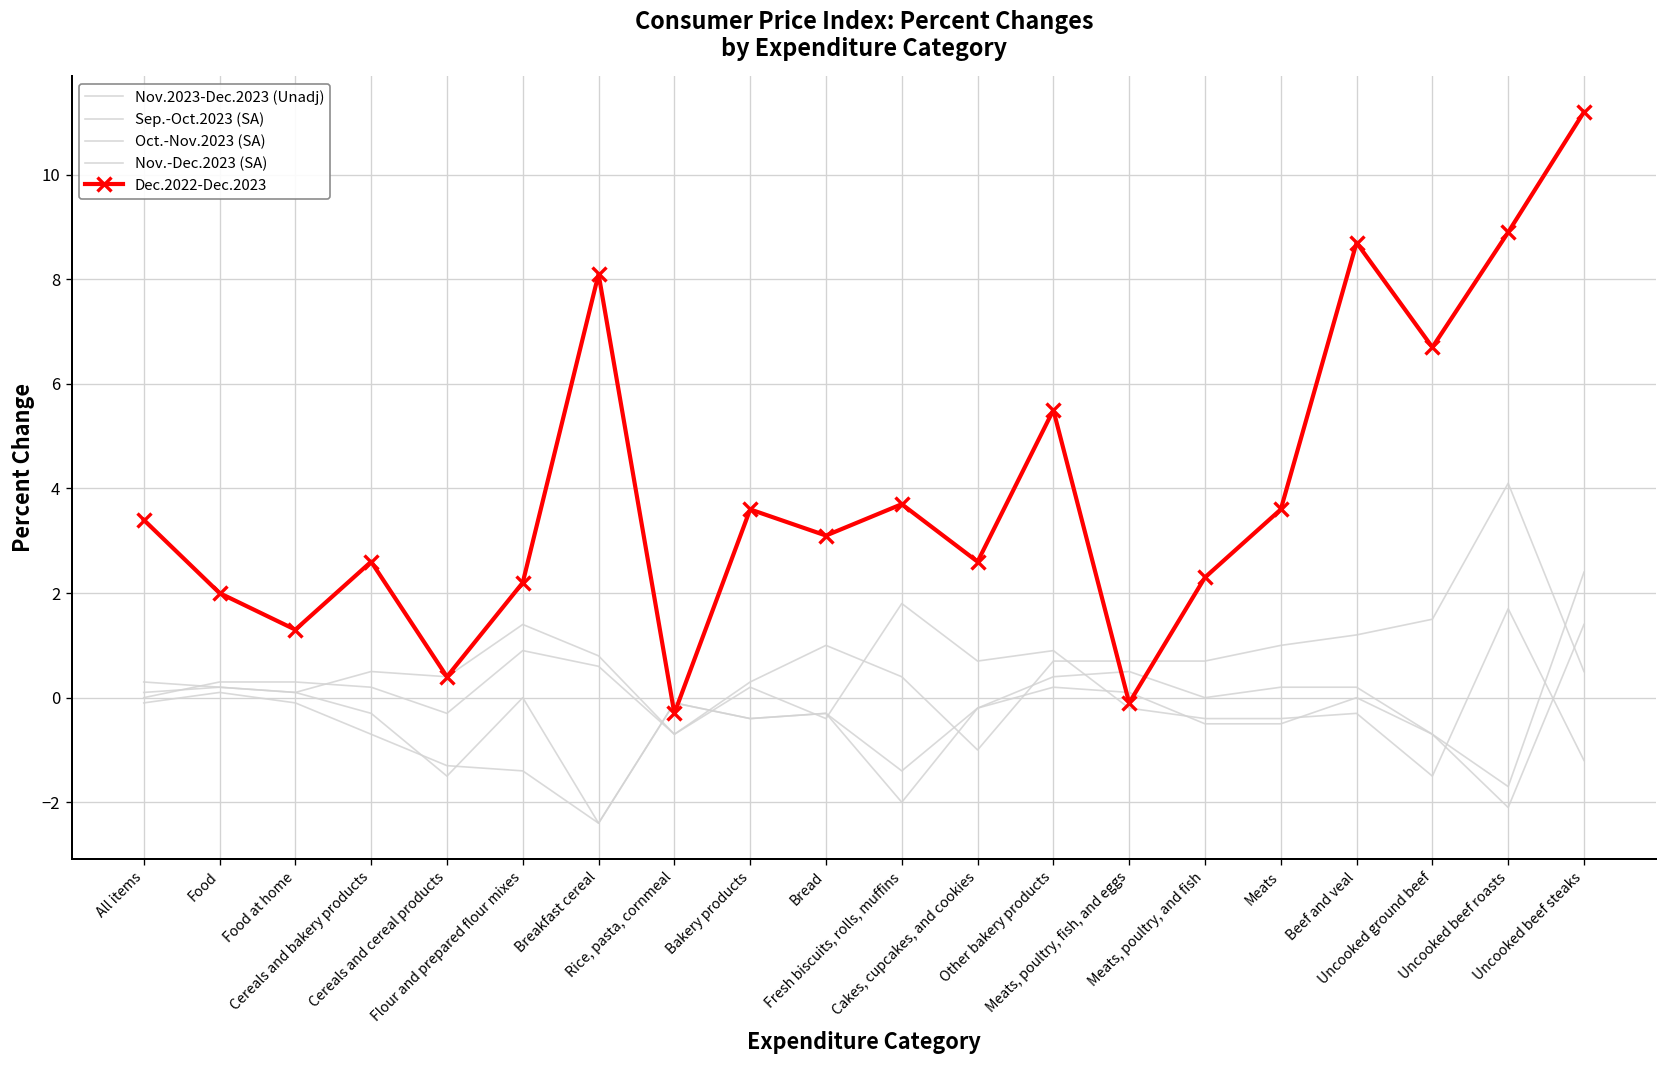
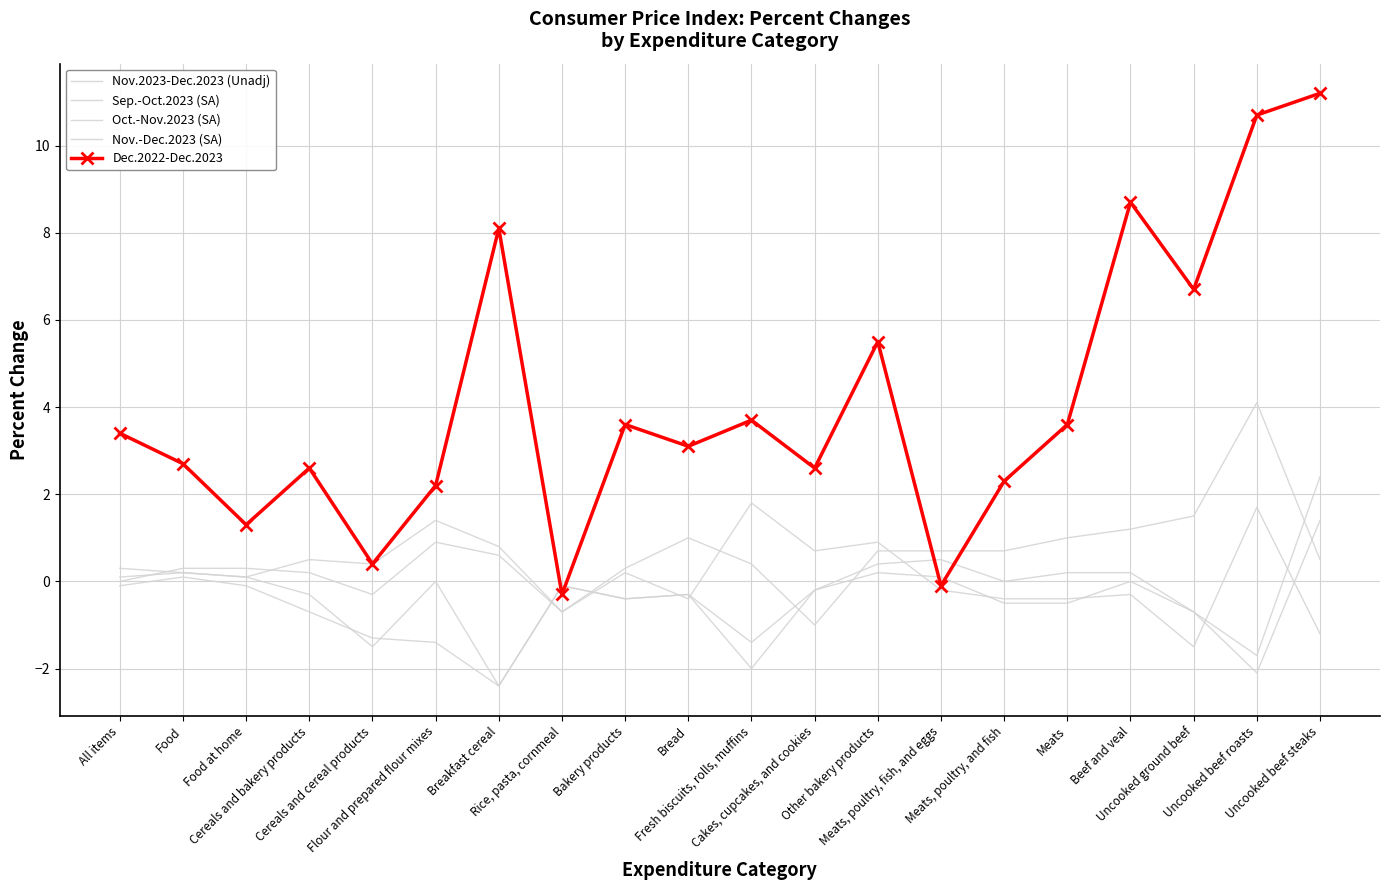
Dec.2022-Dec.2023, Food: 2.0 -> 2.7
Dec.2022-Dec.2023, Uncooked beef roasts: 8.9 -> 10.7
